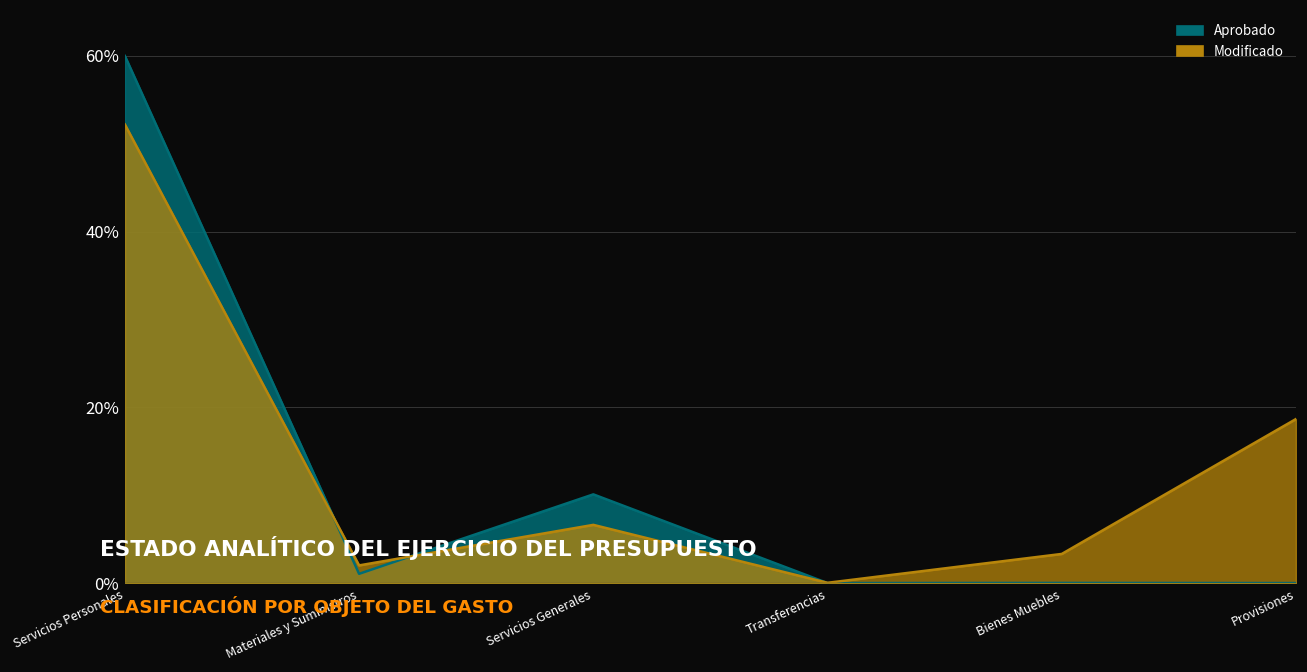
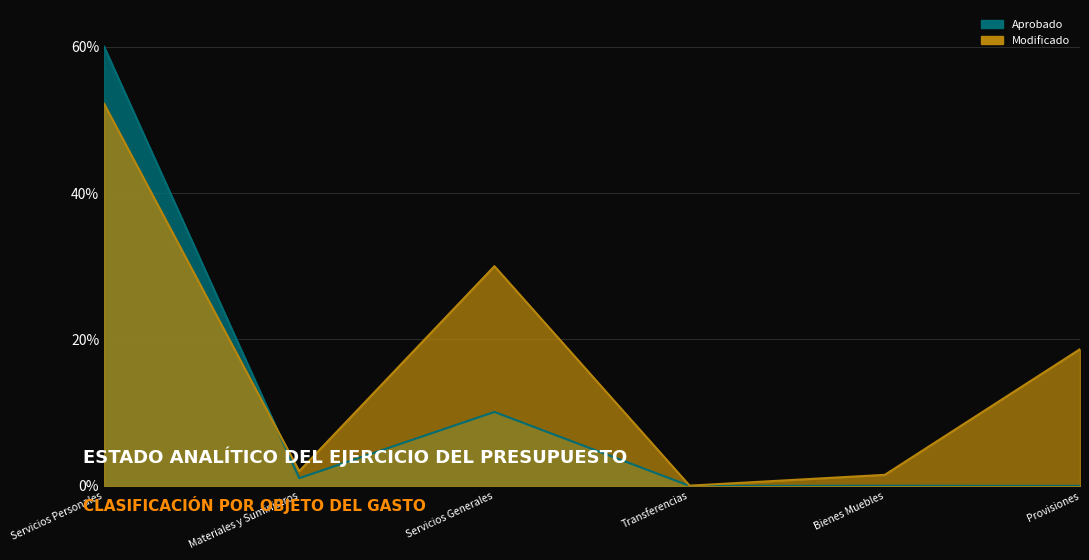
Modificado, Servicios Generales: 7% -> 30%
Modificado, Bienes Muebles: 3% -> 2%
